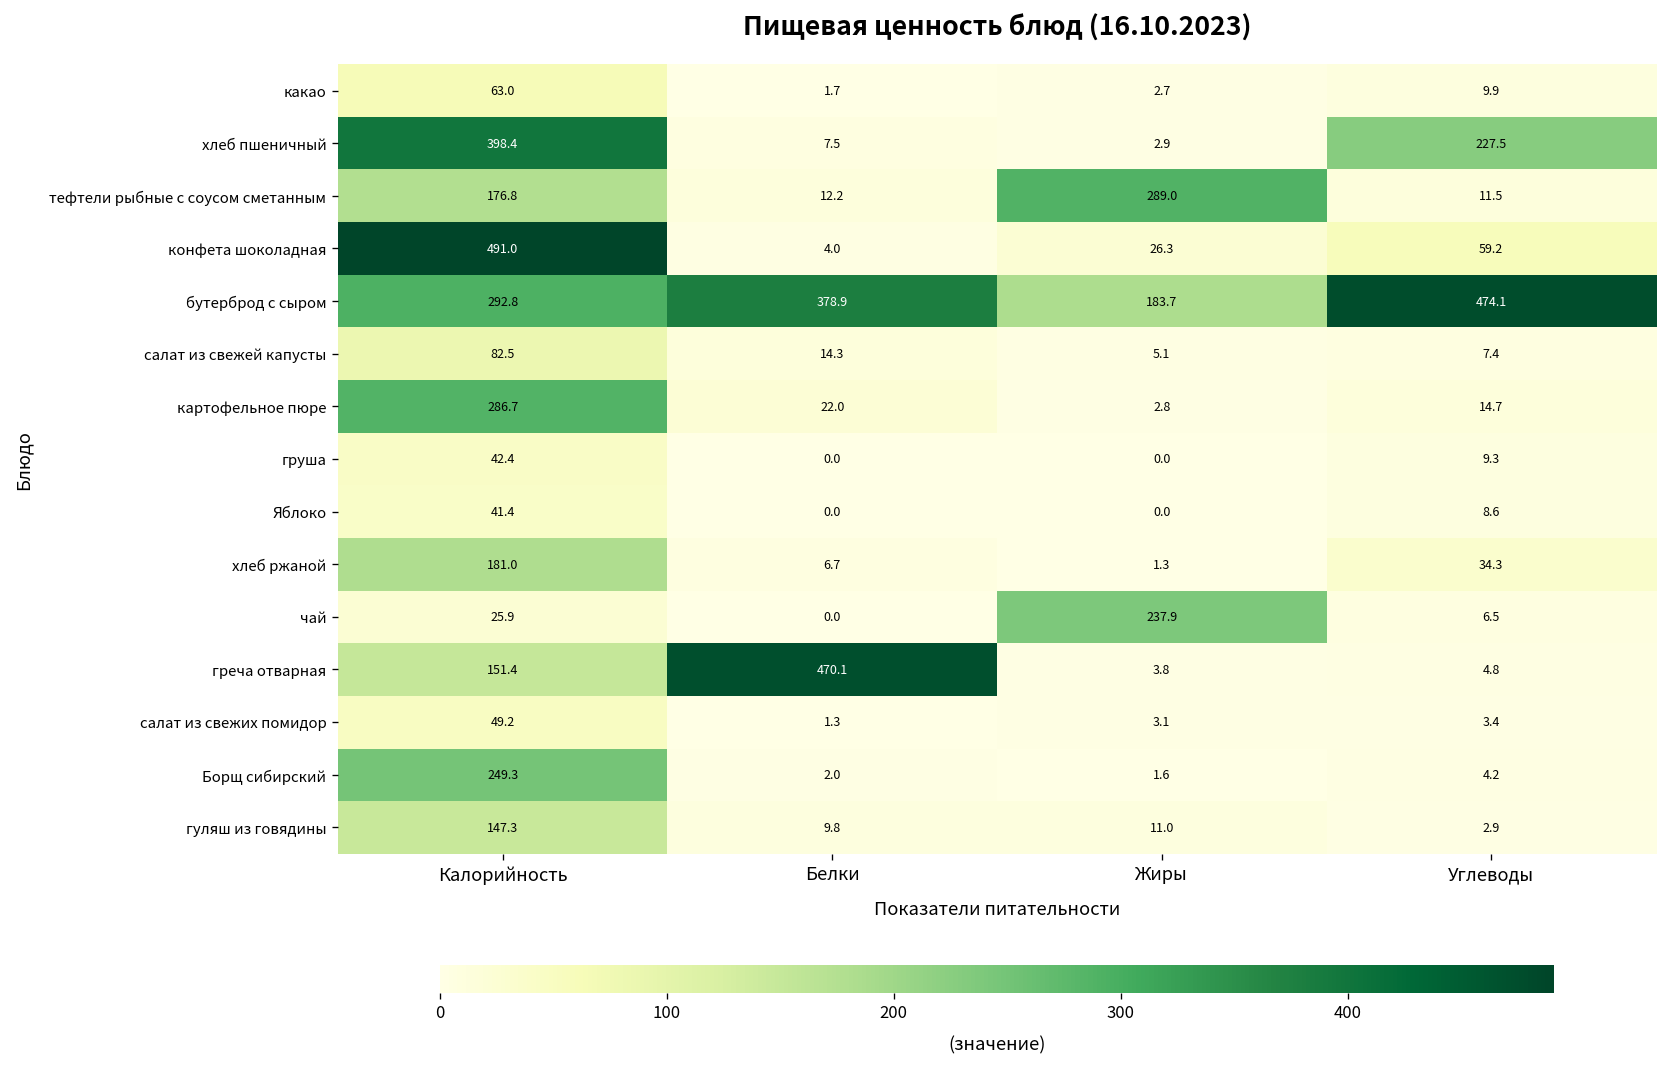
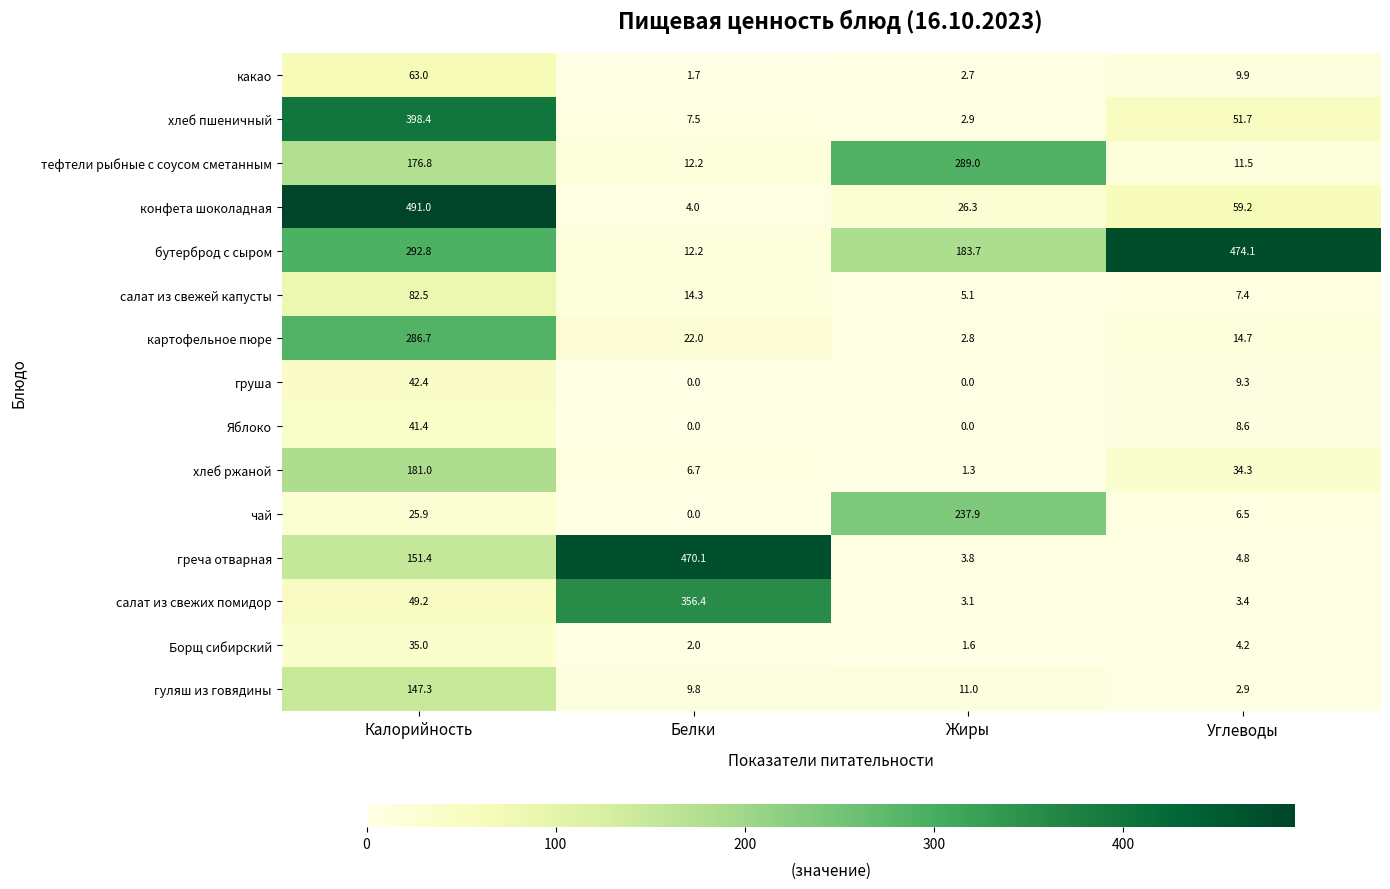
хлеб пшеничный, Углеводы: 227.5 -> 51.7
бутерброд с сыром, Белки: 378.9 -> 12.2
салат из свежих помидор, Белки: 1.3 -> 356.4
Борщ сибирский, Калорийность: 249.3 -> 35.0
